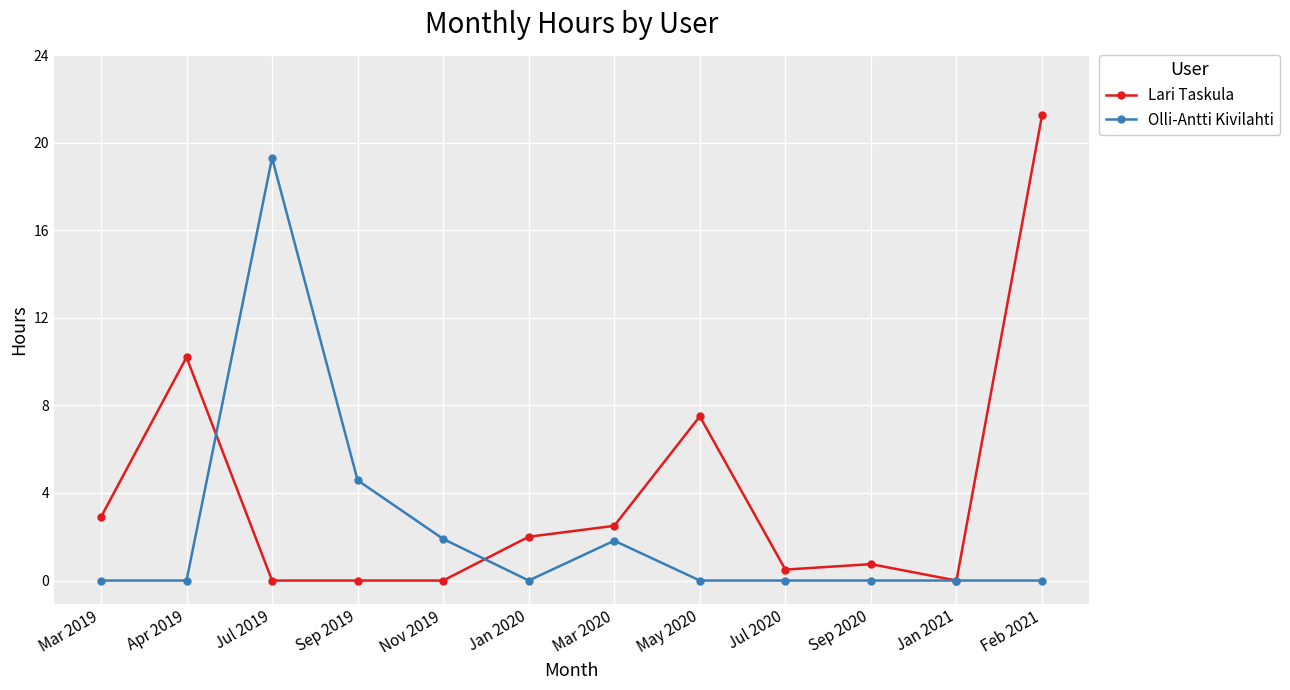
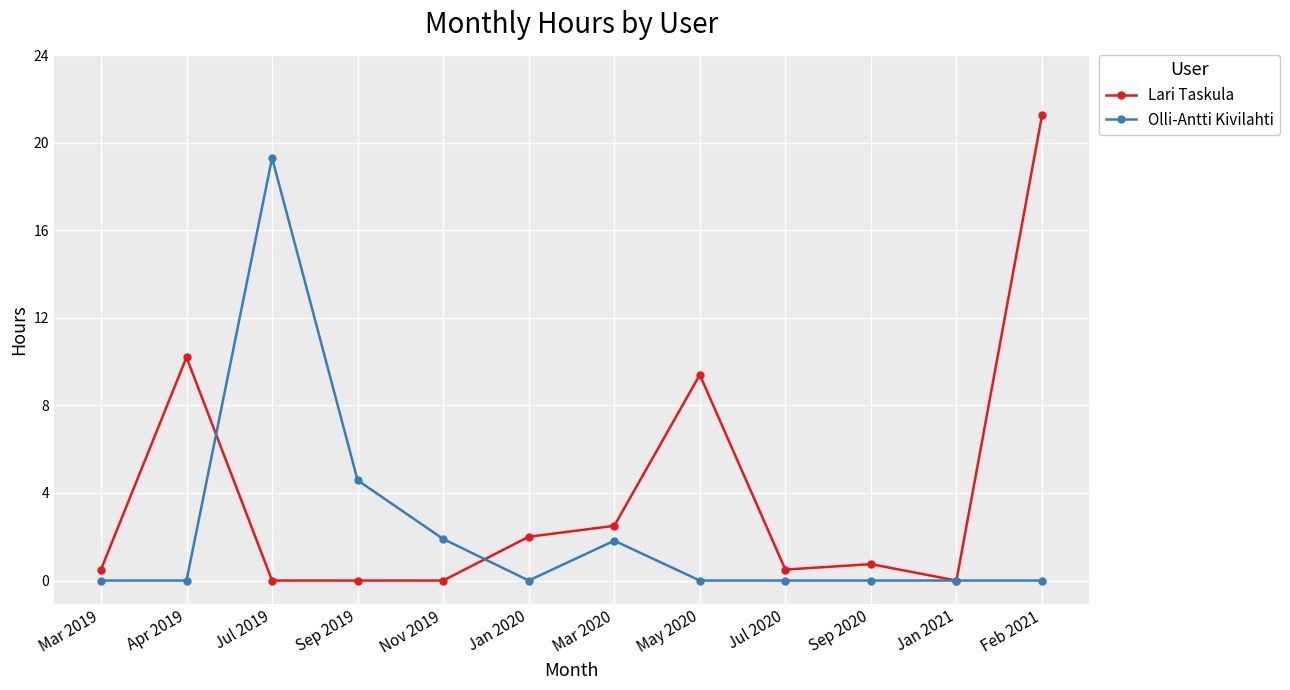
Lari Taskula, Mar 2019: 2.9 -> 0.5
Lari Taskula, May 2020: 7.5 -> 9.4
